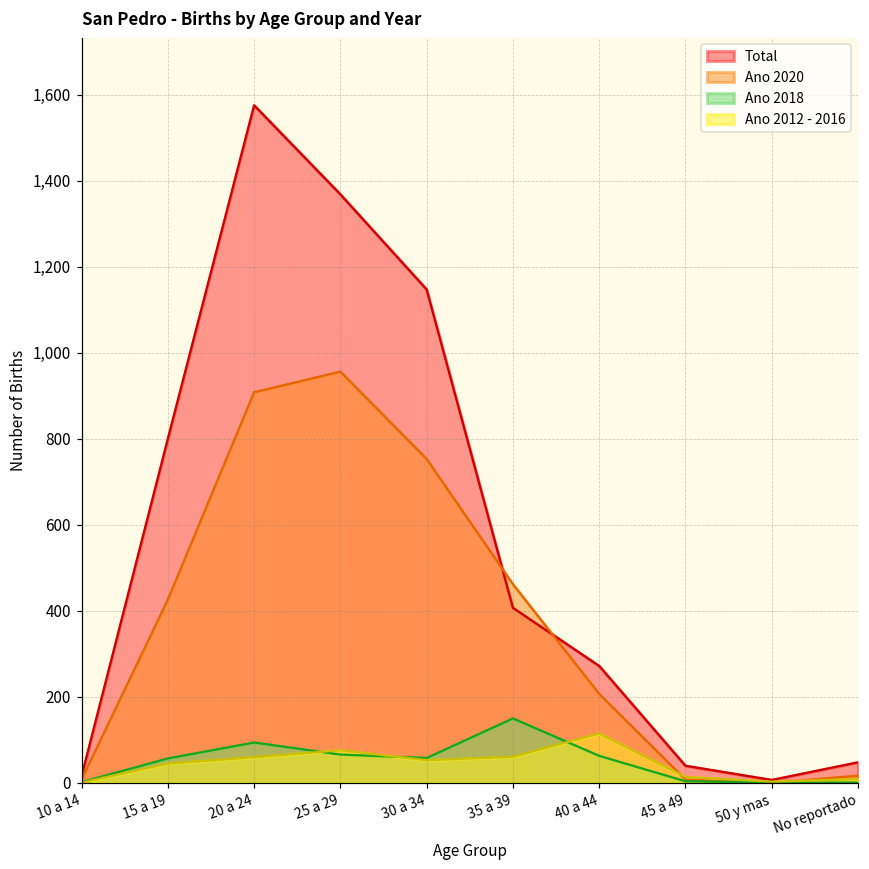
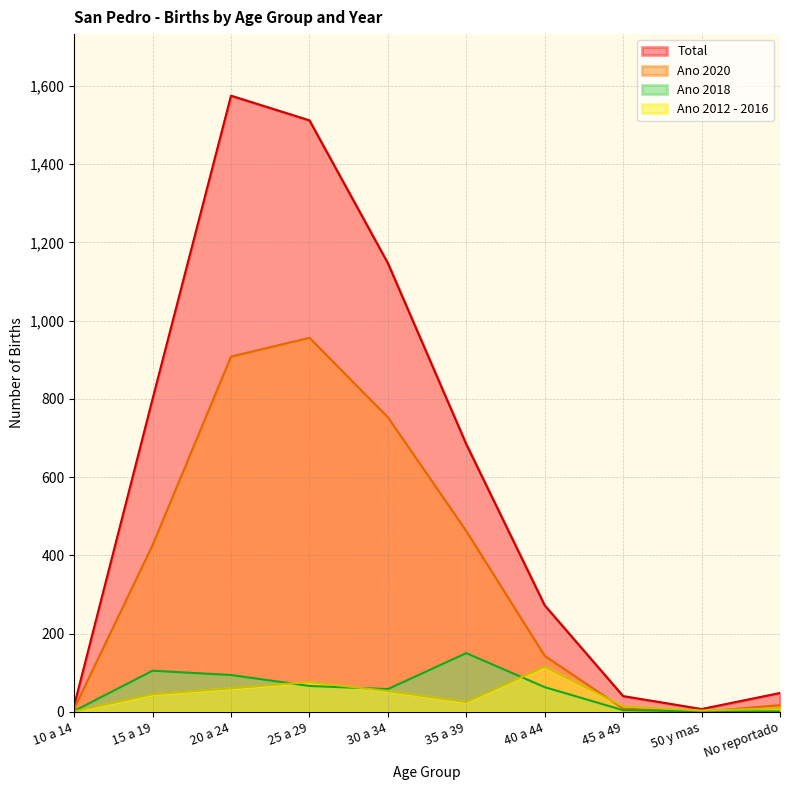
Ano 2018, 15 a 19: 60 -> 110
Total, 25 a 29: 1,370 -> 1,510
Total, 35 a 39: 410 -> 680
Ano 2012 - 2016, 35 a 39: 60 -> 30
Ano 2020, 40 a 44: 210 -> 140
